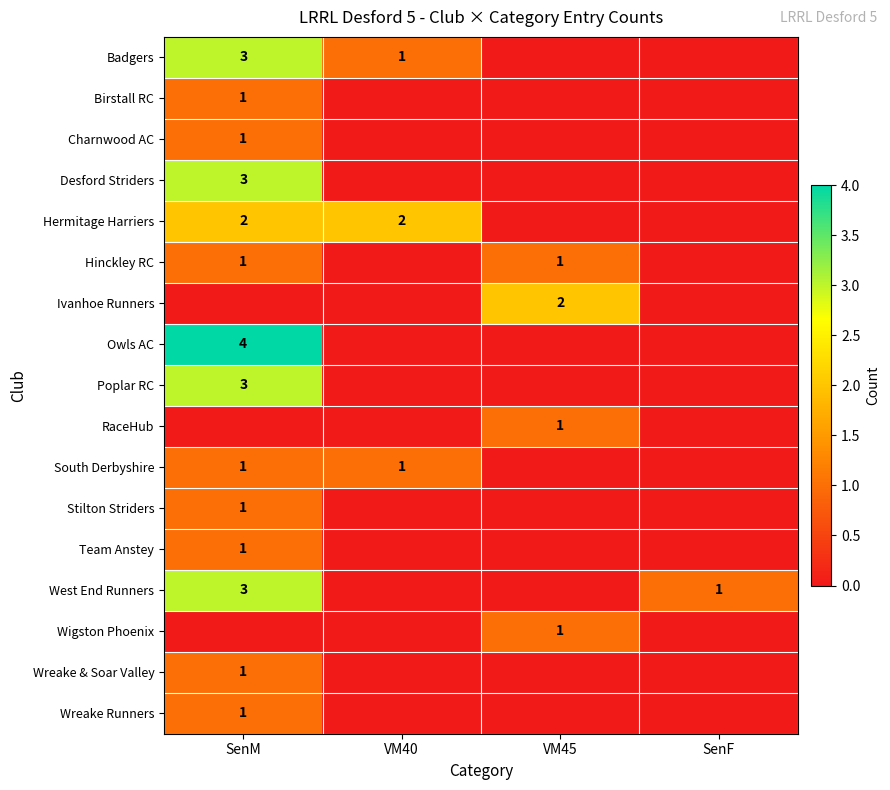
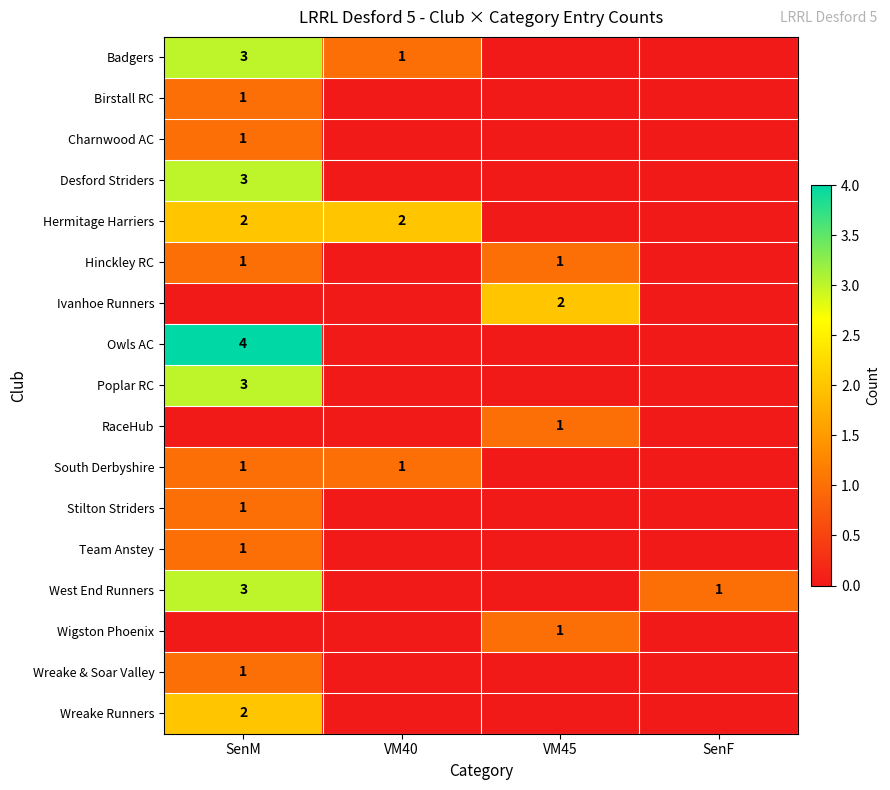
Wreake Runners, SenM: 1 -> 2
